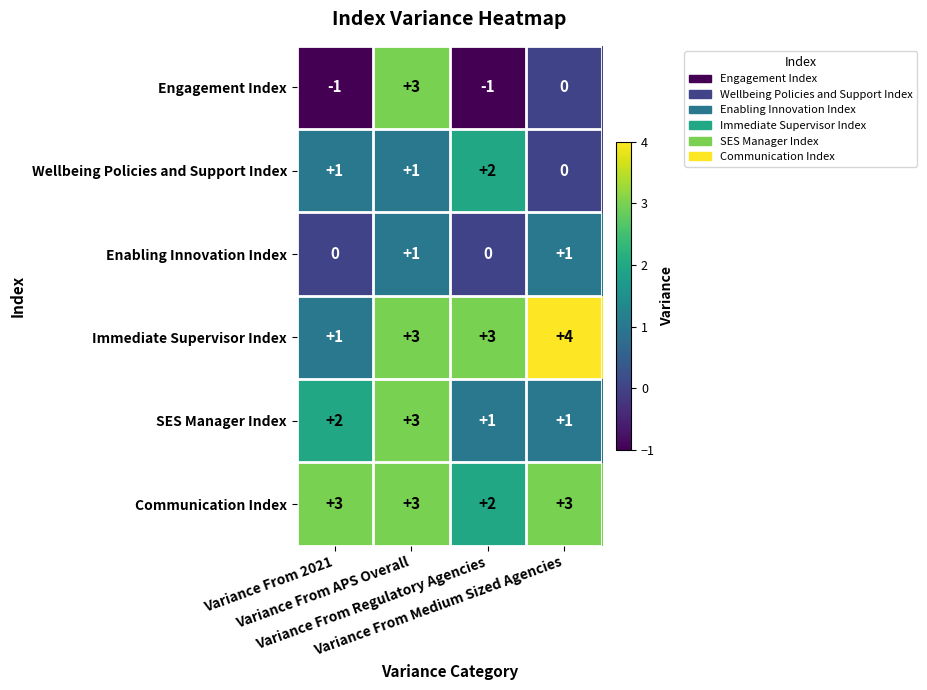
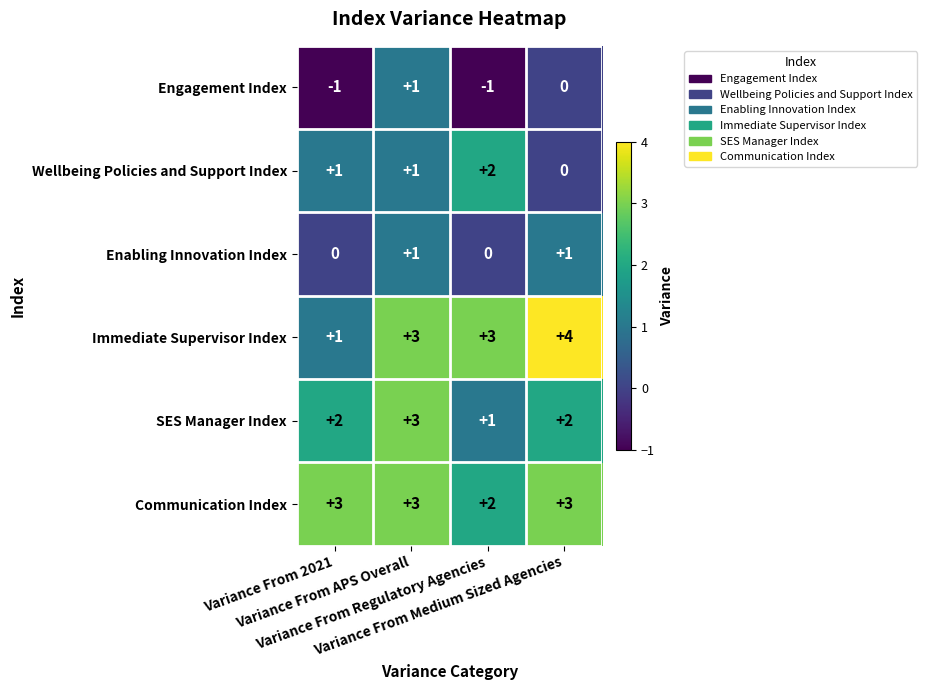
Engagement Index, Variance From APS Overall: +3 -> +1
SES Manager Index, Variance From Medium Sized Agencies: +1 -> +2
